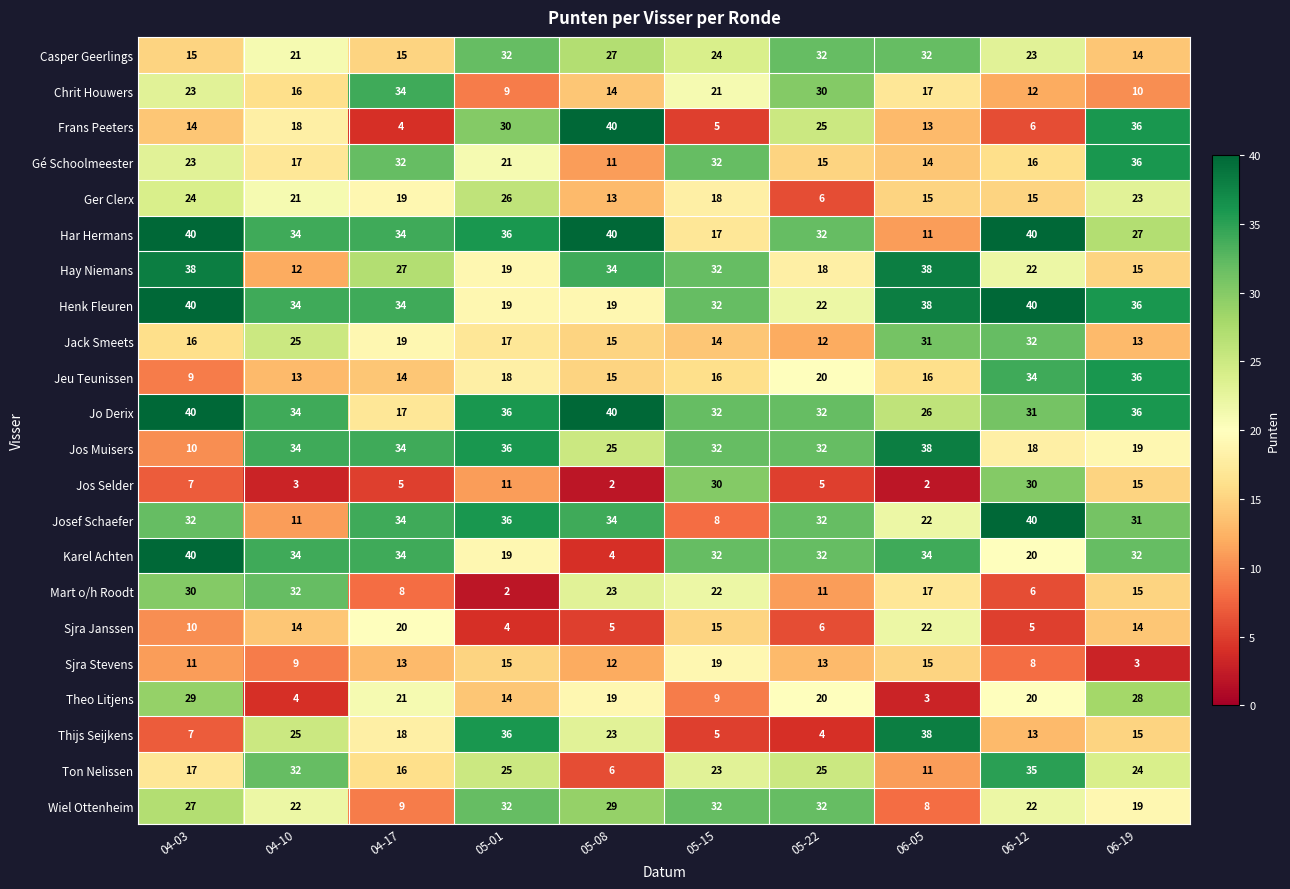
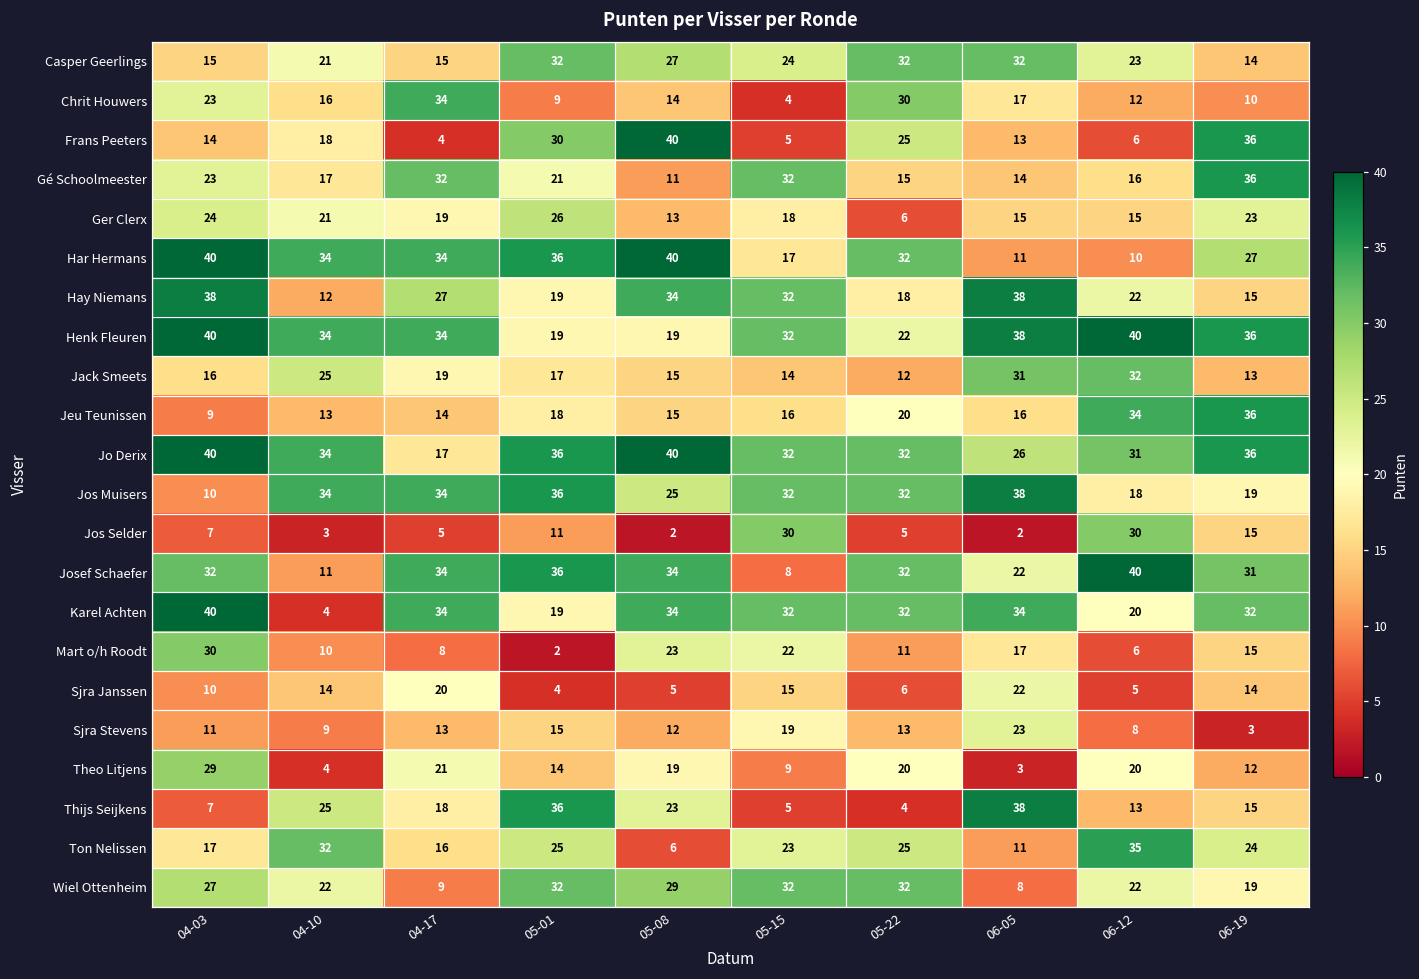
Chrit Houwers, 05-15: 21 -> 4
Har Hermans, 06-12: 40 -> 10
Karel Achten, 04-10: 34 -> 4
Karel Achten, 05-08: 4 -> 34
Mart o/h Roodt, 04-10: 32 -> 10
Sjra Stevens, 06-05: 15 -> 23
Theo Litjens, 06-19: 28 -> 12
